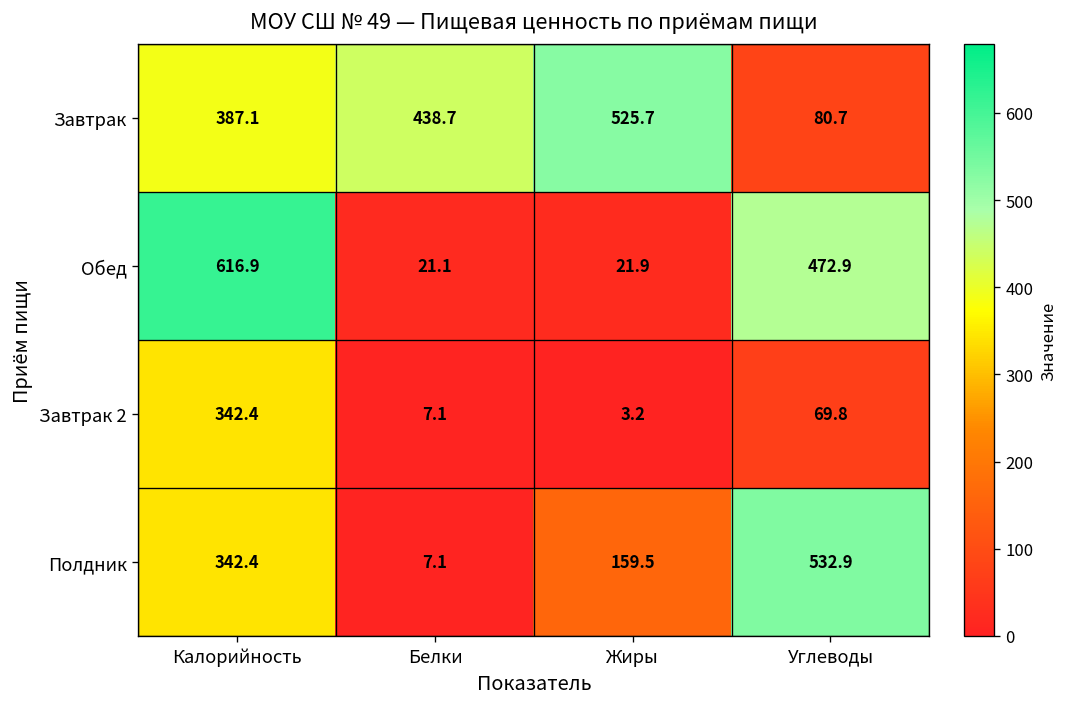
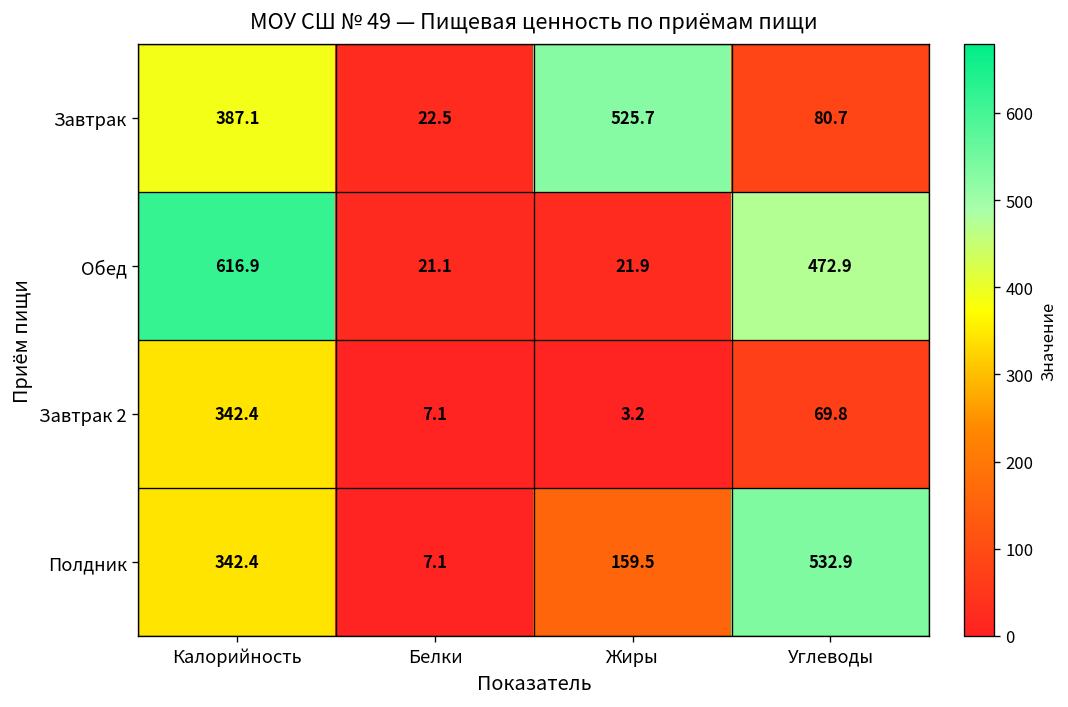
Завтрак, Белки: 438.7 -> 22.5
